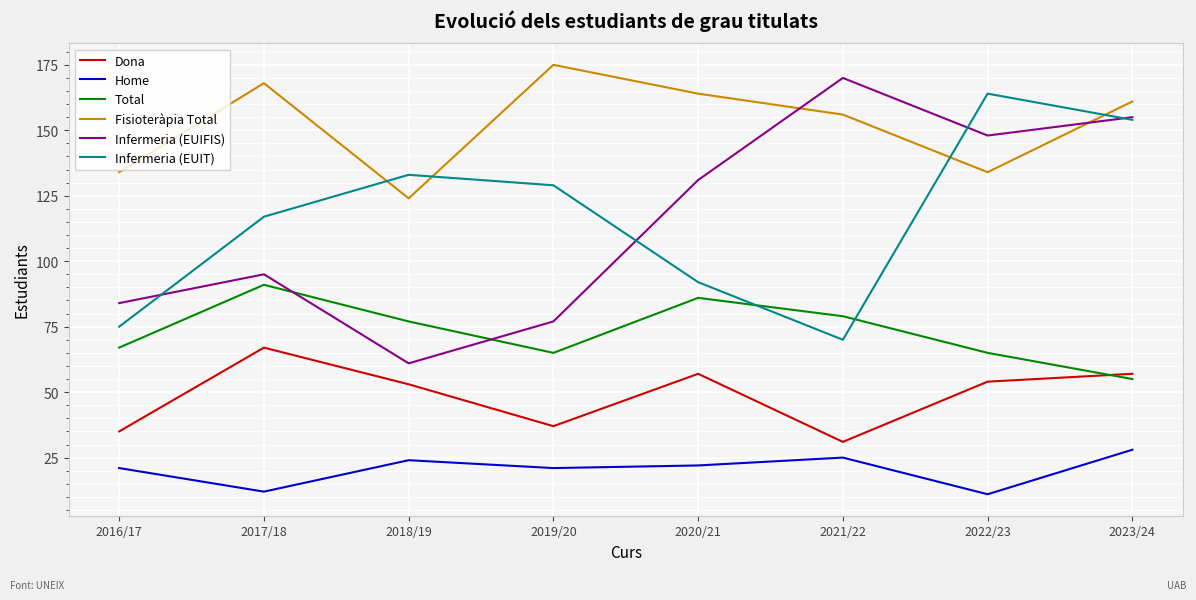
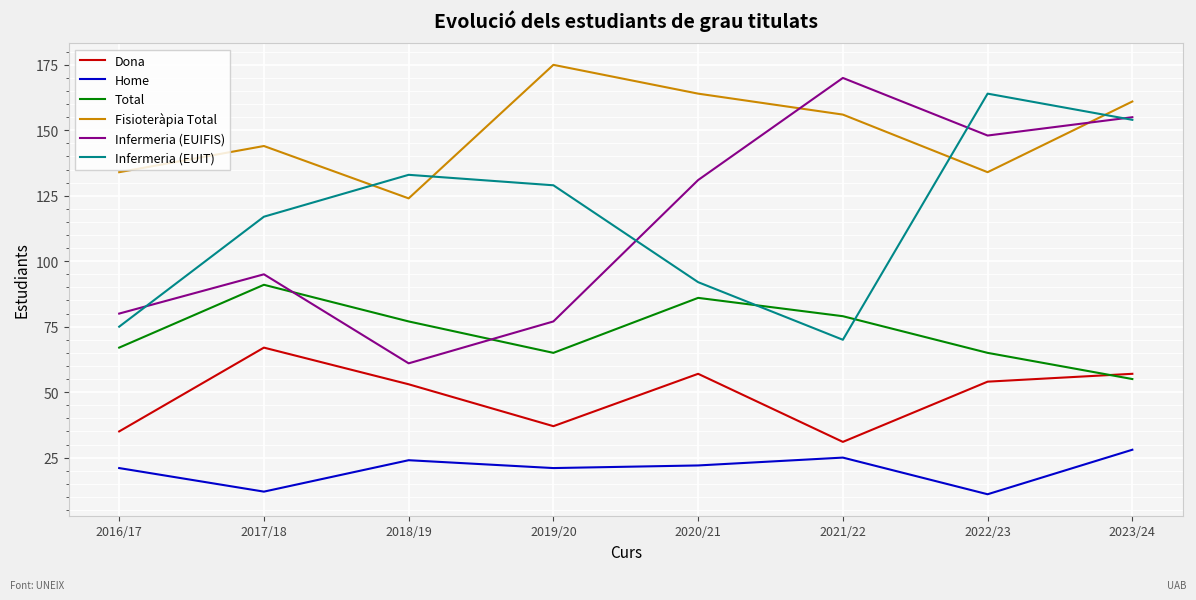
Infermeria (EUIFIS), 2016/17: 84 -> 80
Fisioteràpia Total, 2017/18: 168 -> 144
